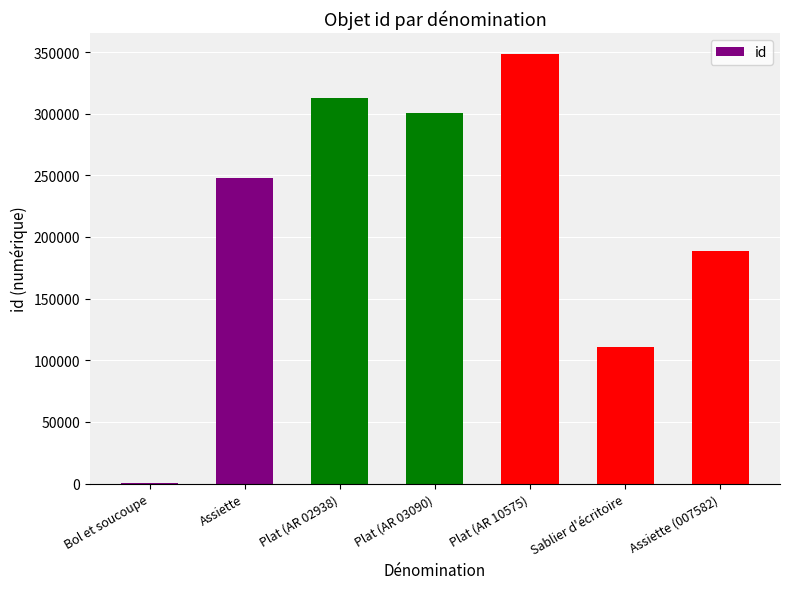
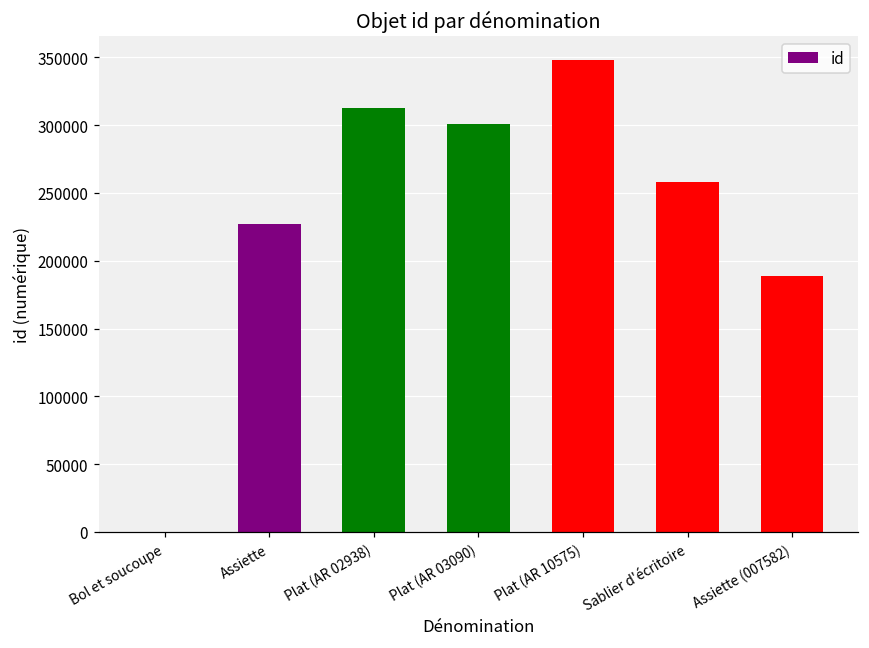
Assiette: 248000 -> 227000
Sablier d'écritoire: 111000 -> 258000
